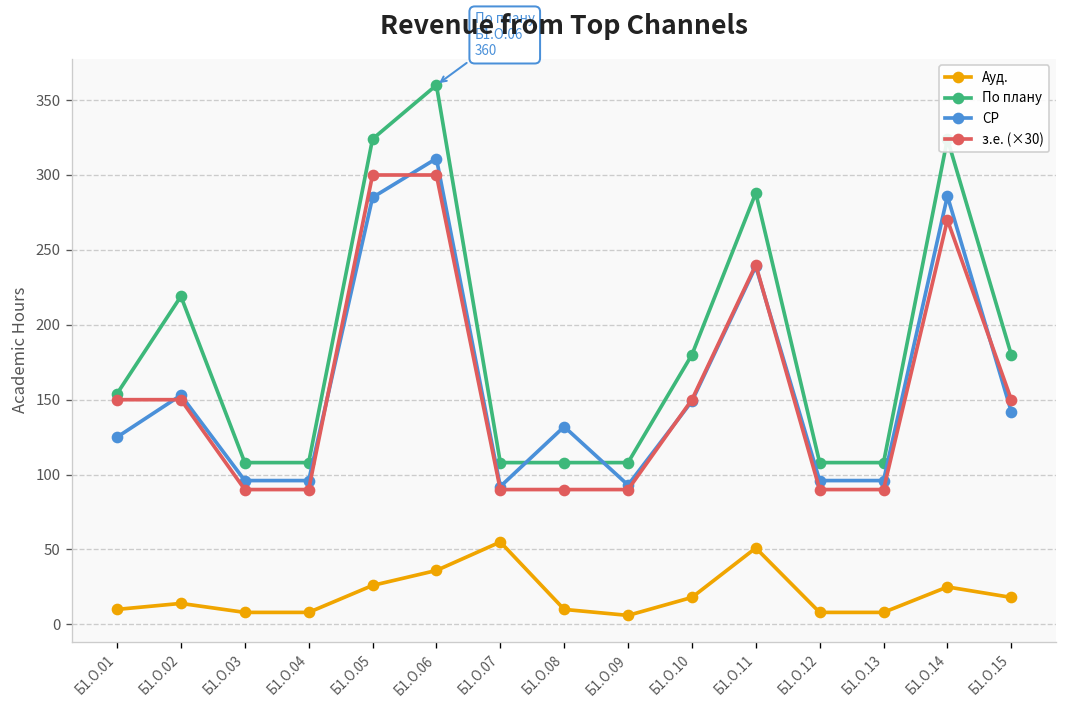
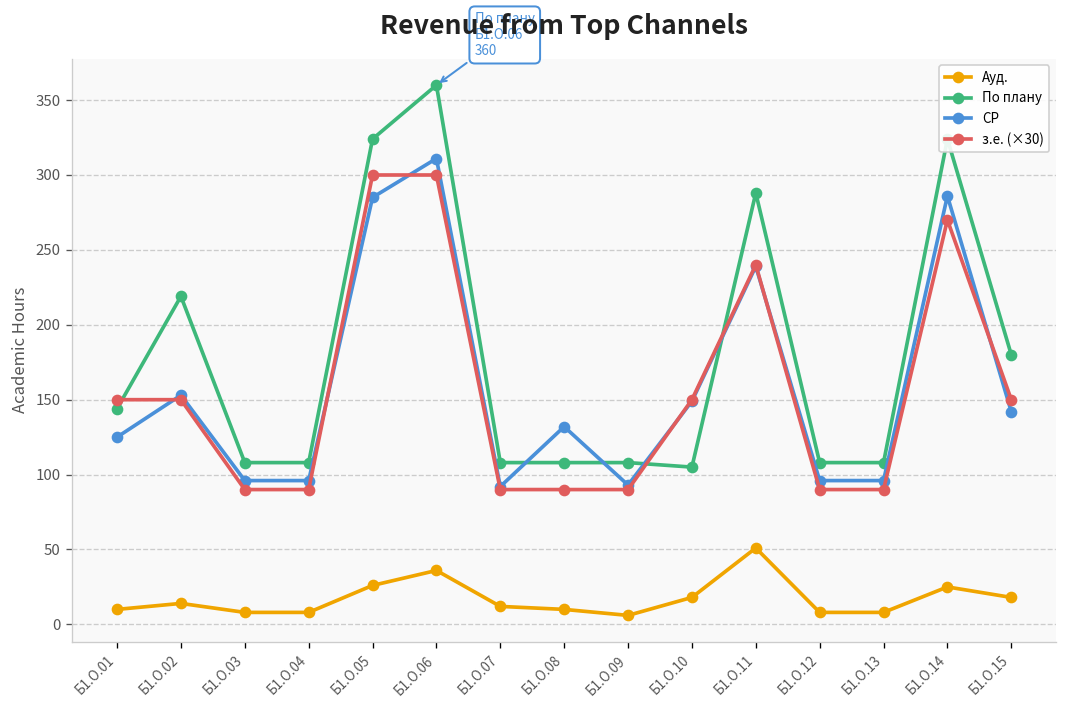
По плану, Б1.О.01: 154 -> 144
Ауд., Б1.О.07: 55 -> 12
По плану, Б1.О.10: 180 -> 105
